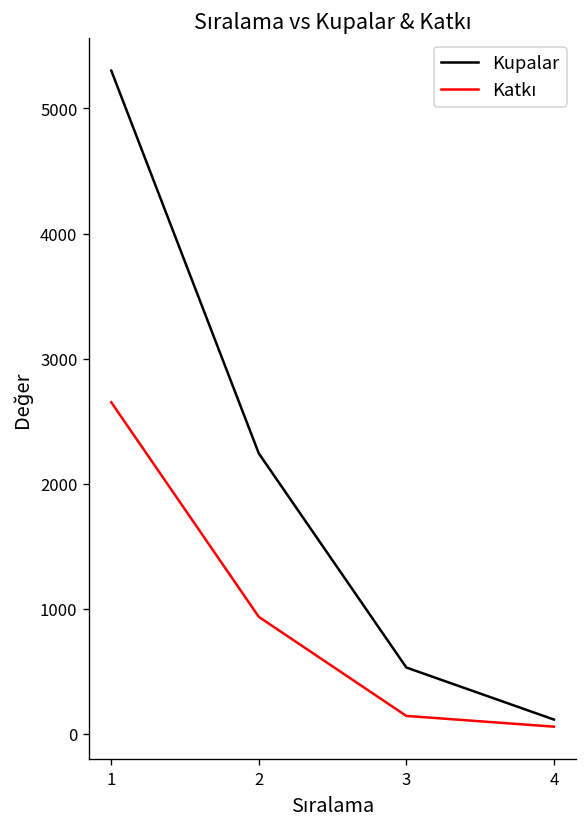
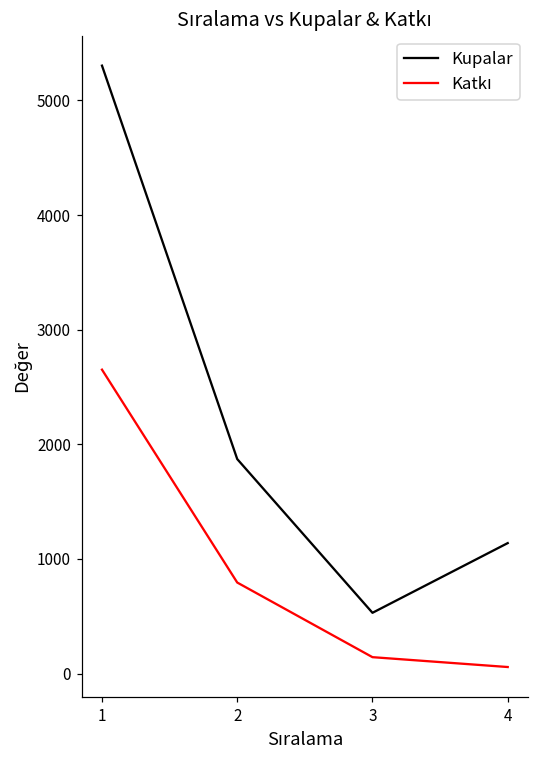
Kupalar, 2: 2240 -> 1870
Katkı, 2: 940 -> 790
Kupalar, 4: 110 -> 1140
